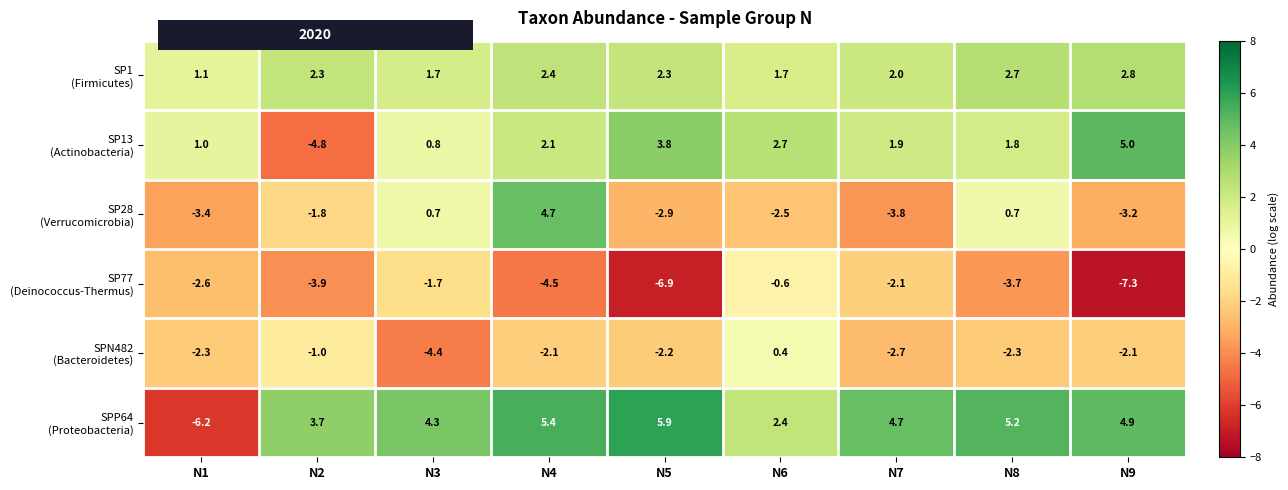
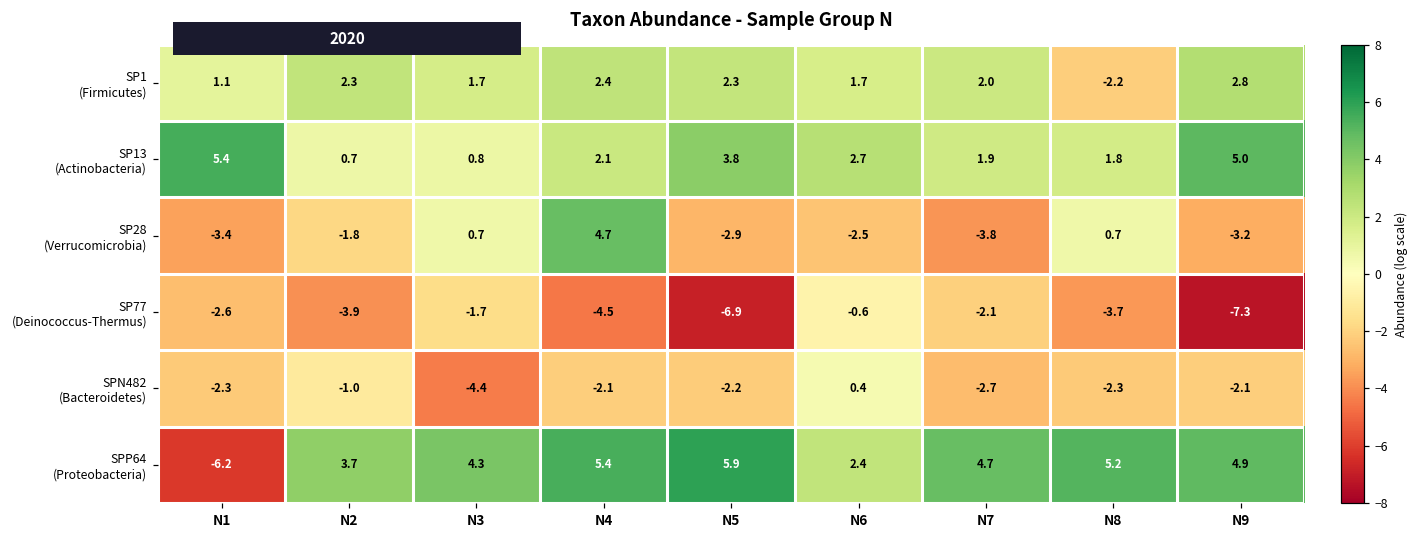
SP1 (Firmicutes), N8: 2.7 -> -2.2
SP13 (Actinobacteria), N1: 1.0 -> 5.4
SP13 (Actinobacteria), N2: -4.8 -> 0.7
